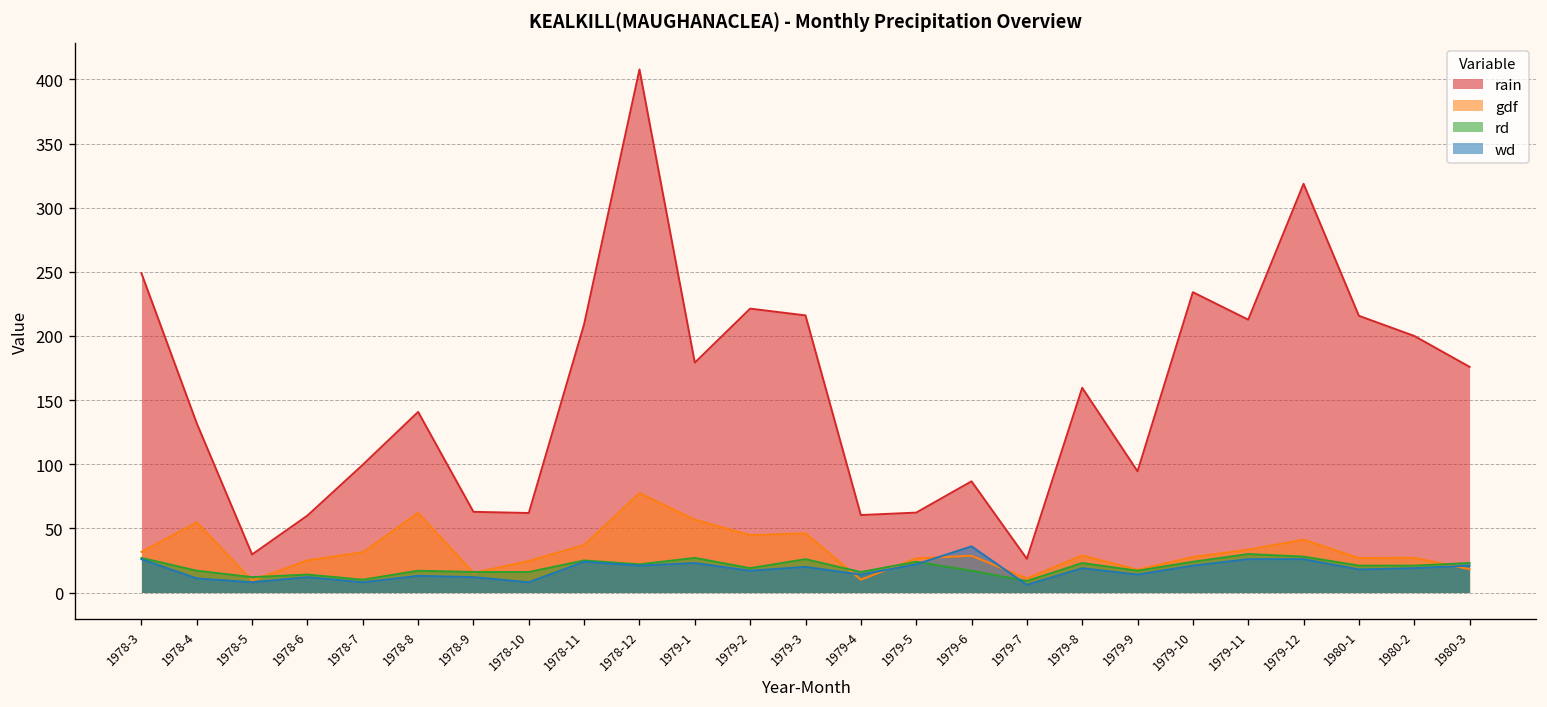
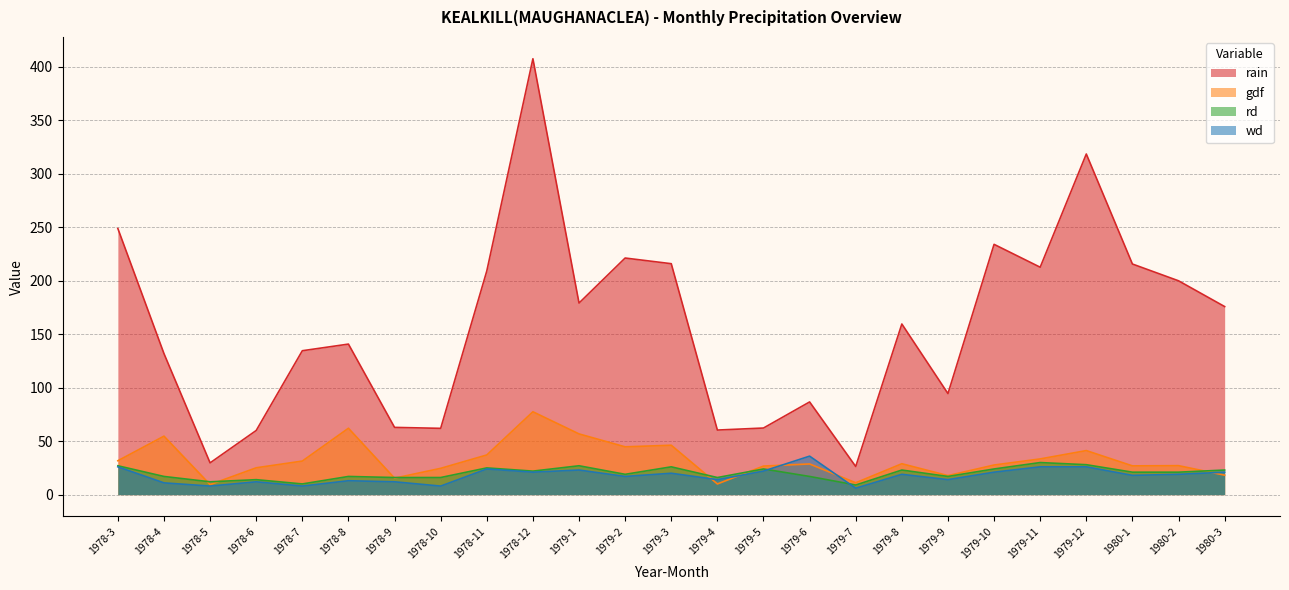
rain, 1978-7: 100 -> 135
